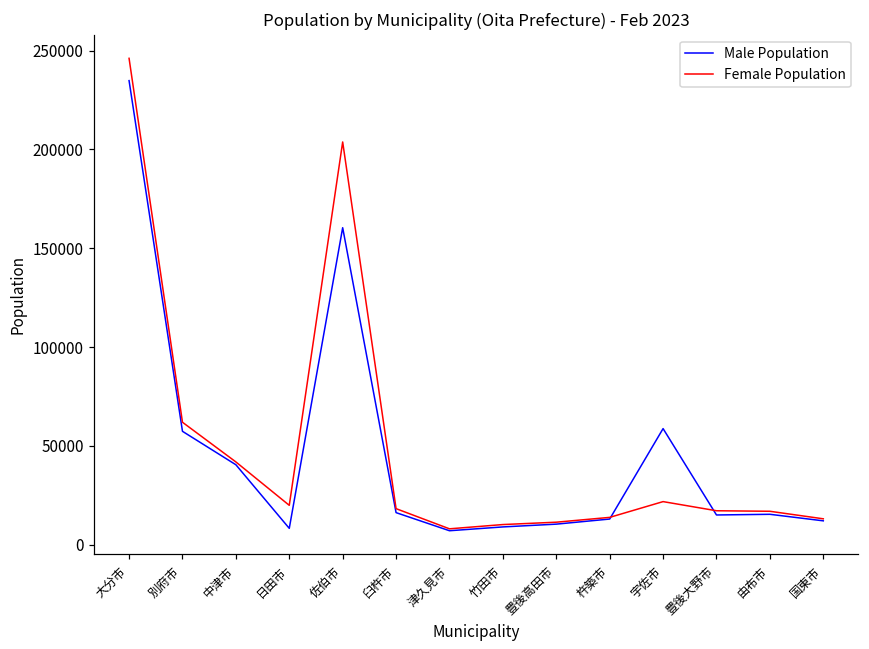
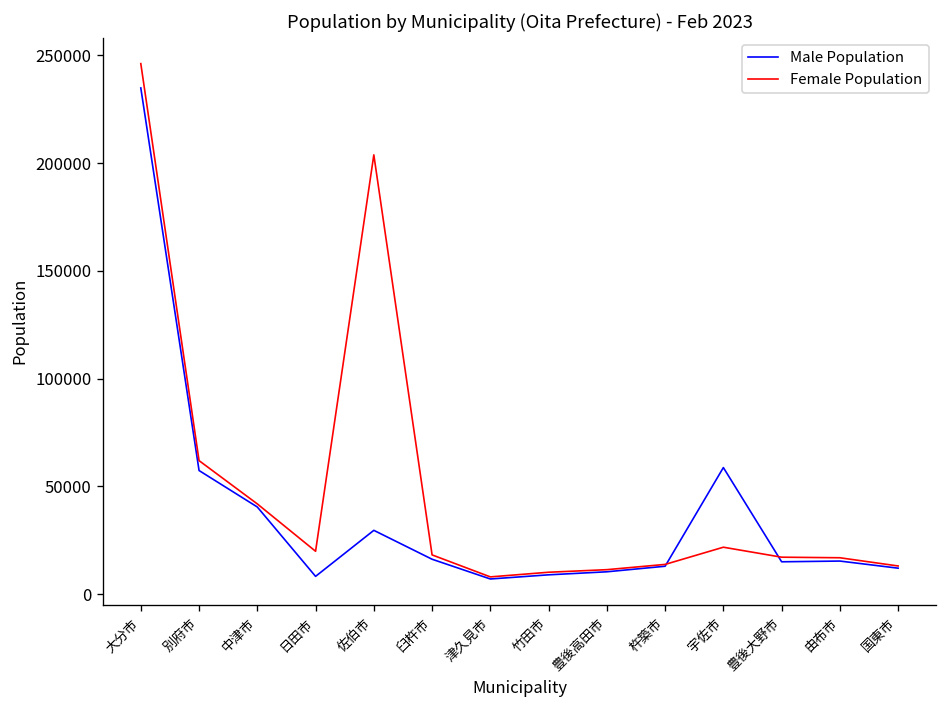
Male Population, 佐伯市: 160000 -> 30000
